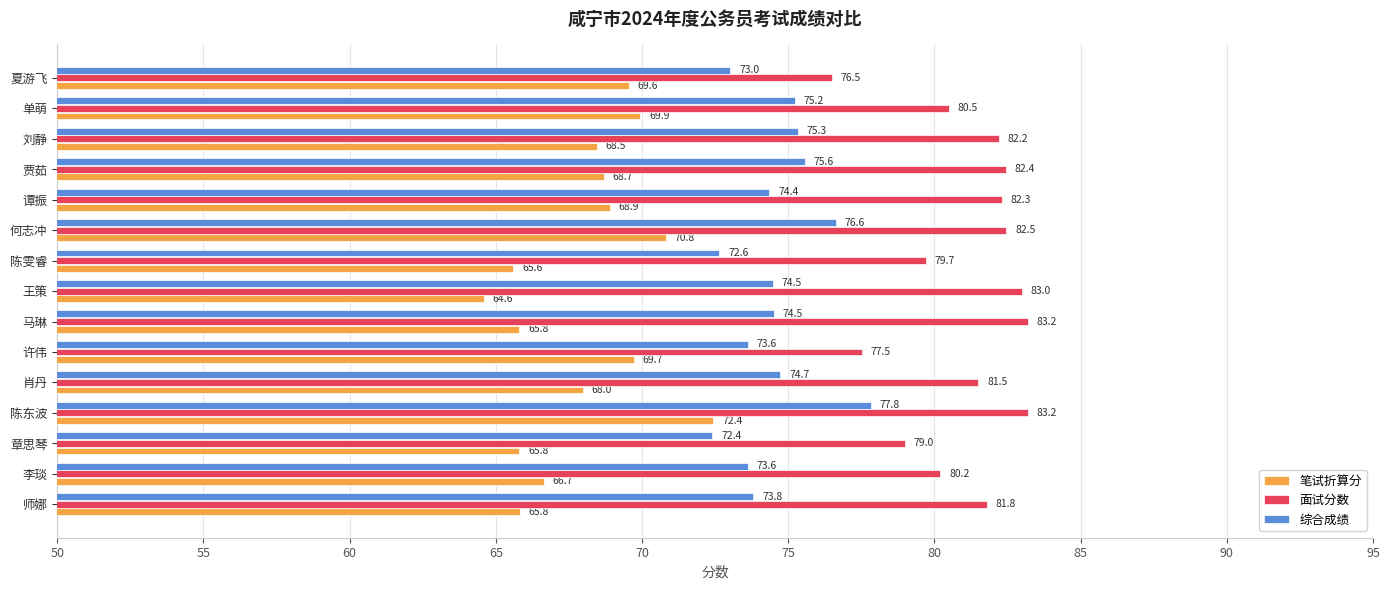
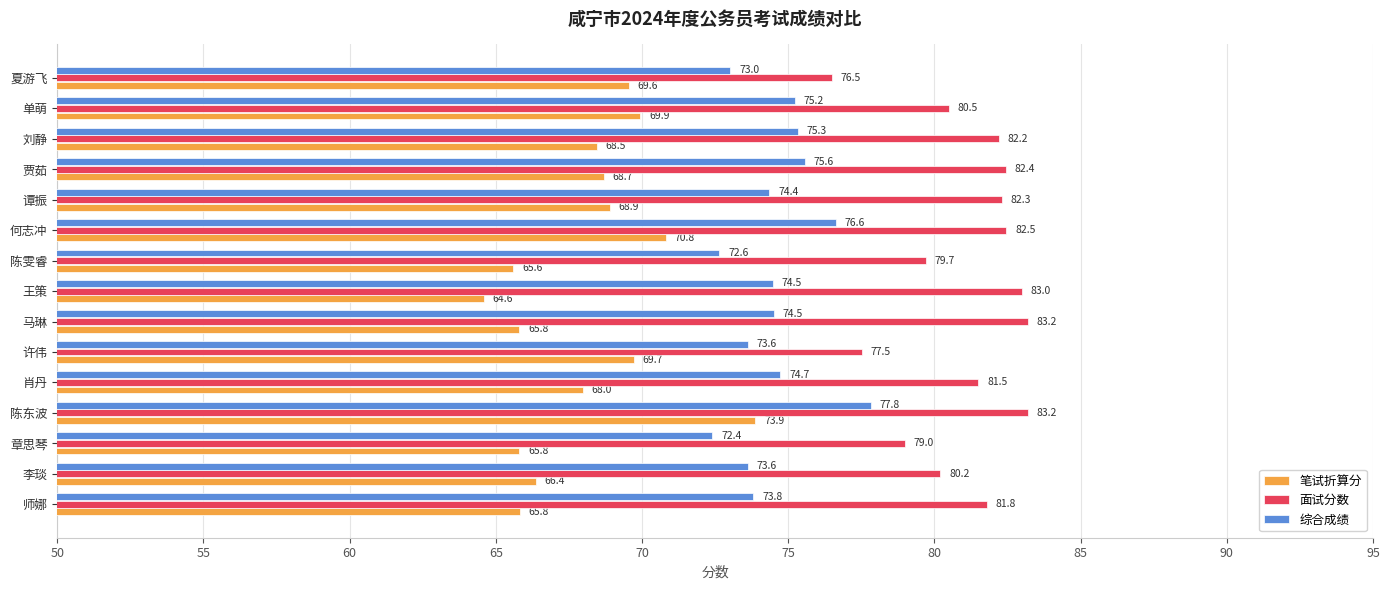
笔试折算分, 陈东波: 72.4 -> 73.9
笔试折算分, 李琰: 66.7 -> 66.4
